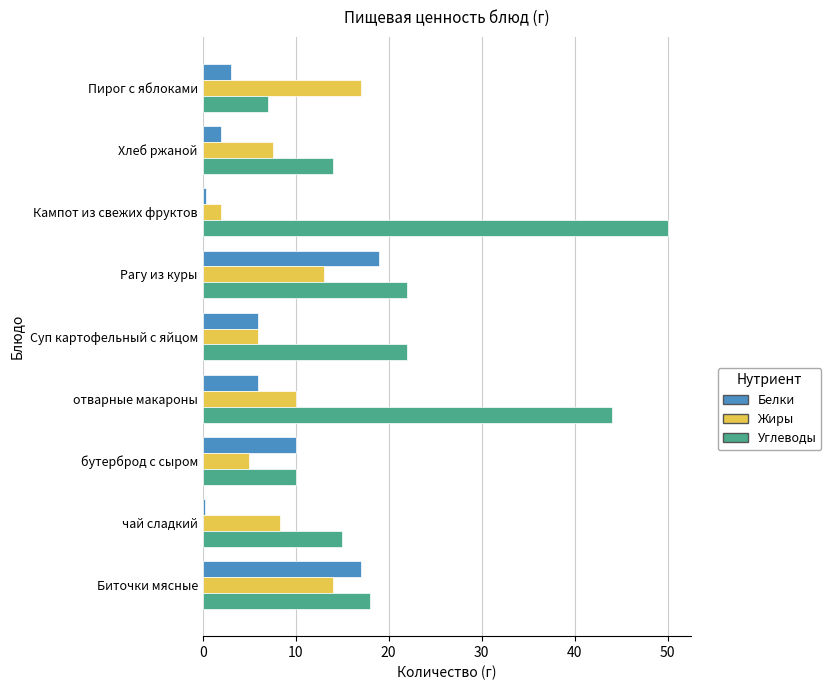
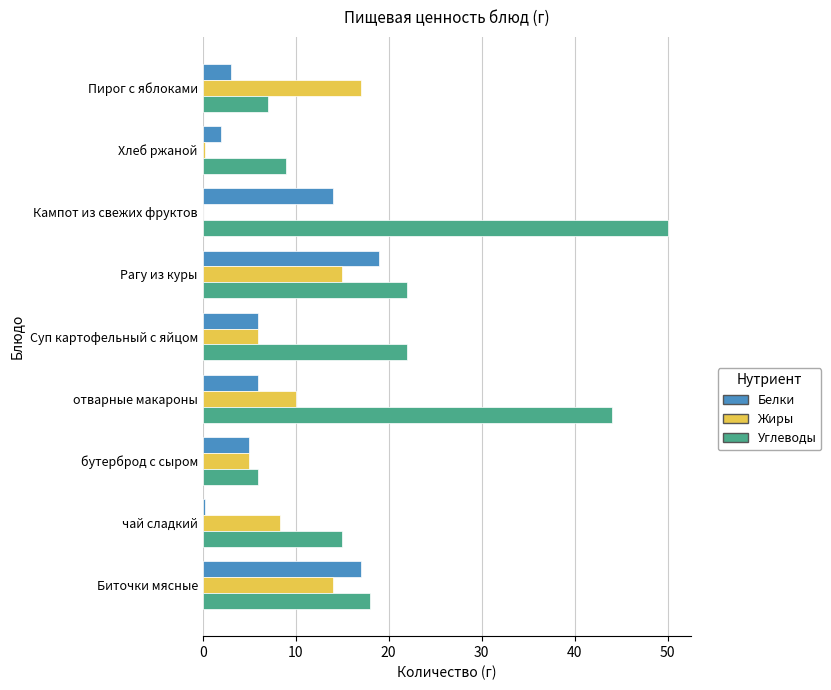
Жиры, Хлеб ржаной: 8 -> 0
Углеводы, Хлеб ржаной: 14 -> 9
Белки, Кампот из свежих фруктов: 0 -> 14
Жиры, Кампот из свежих фруктов: 2 -> 0
Жиры, Рагу из куры: 13 -> 15
Белки, бутерброд с сыром: 10 -> 5
Углеводы, бутерброд с сыром: 10 -> 6
